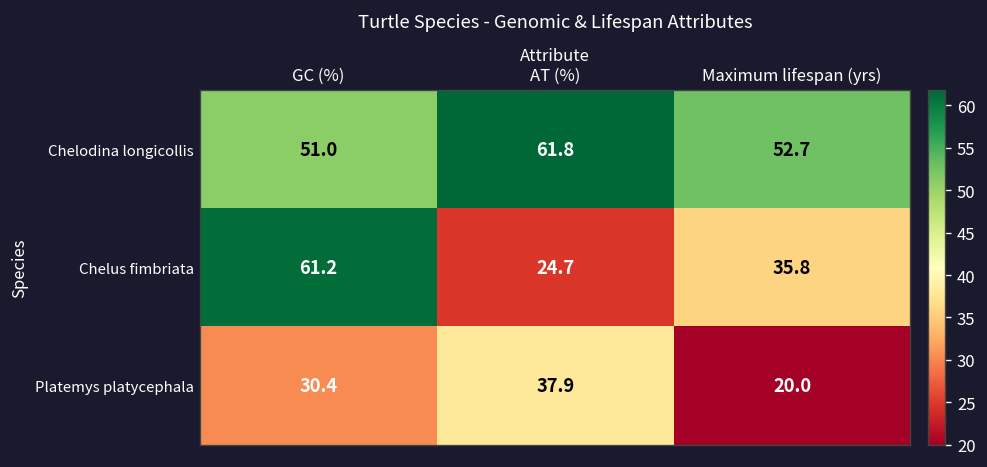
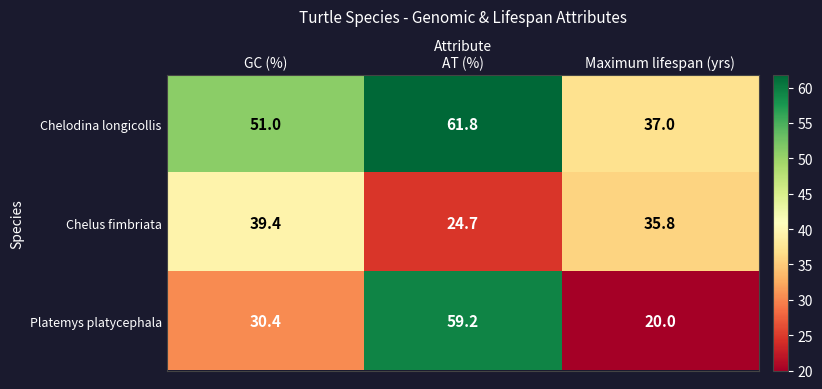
Chelodina longicollis, Maximum lifespan (yrs): 52.7 -> 37.0
Chelus fimbriata, GC (%): 61.2 -> 39.4
Platemys platycephala, AT (%): 37.9 -> 59.2
